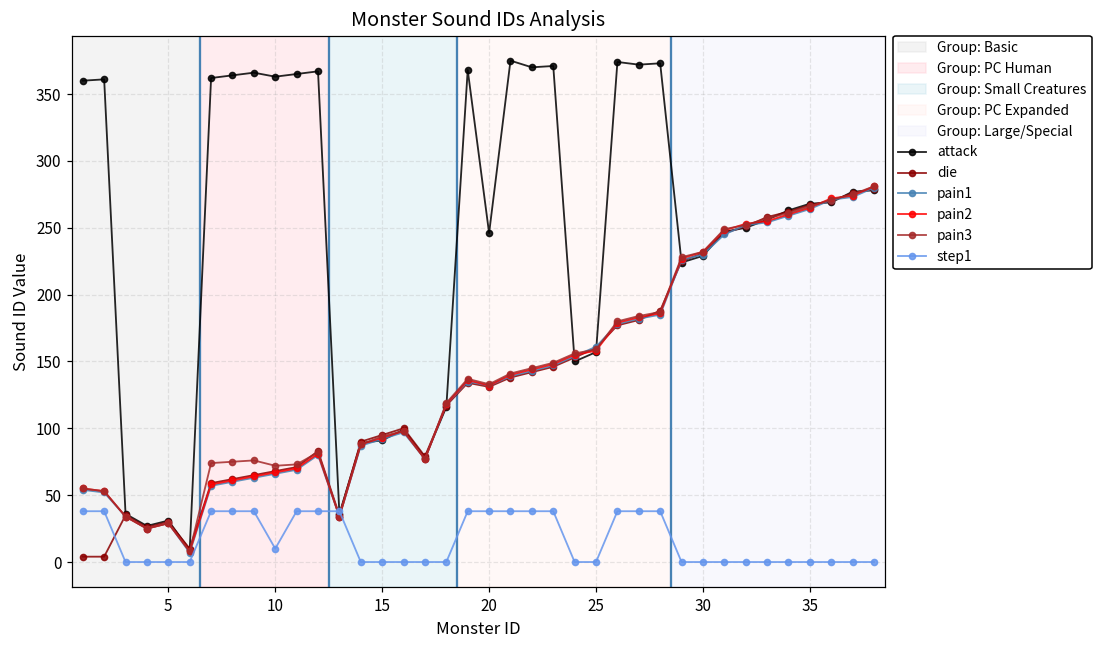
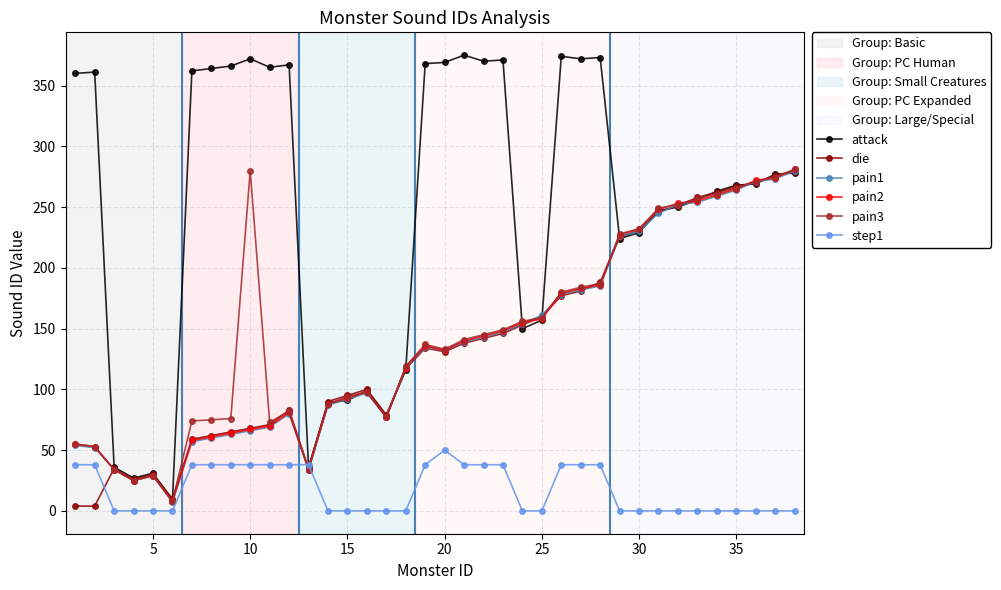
attack, 10: 363 -> 372
pain3, 10: 72 -> 280
step1, 10: 10 -> 38
attack, 20: 246 -> 369
step1, 20: 38 -> 50
